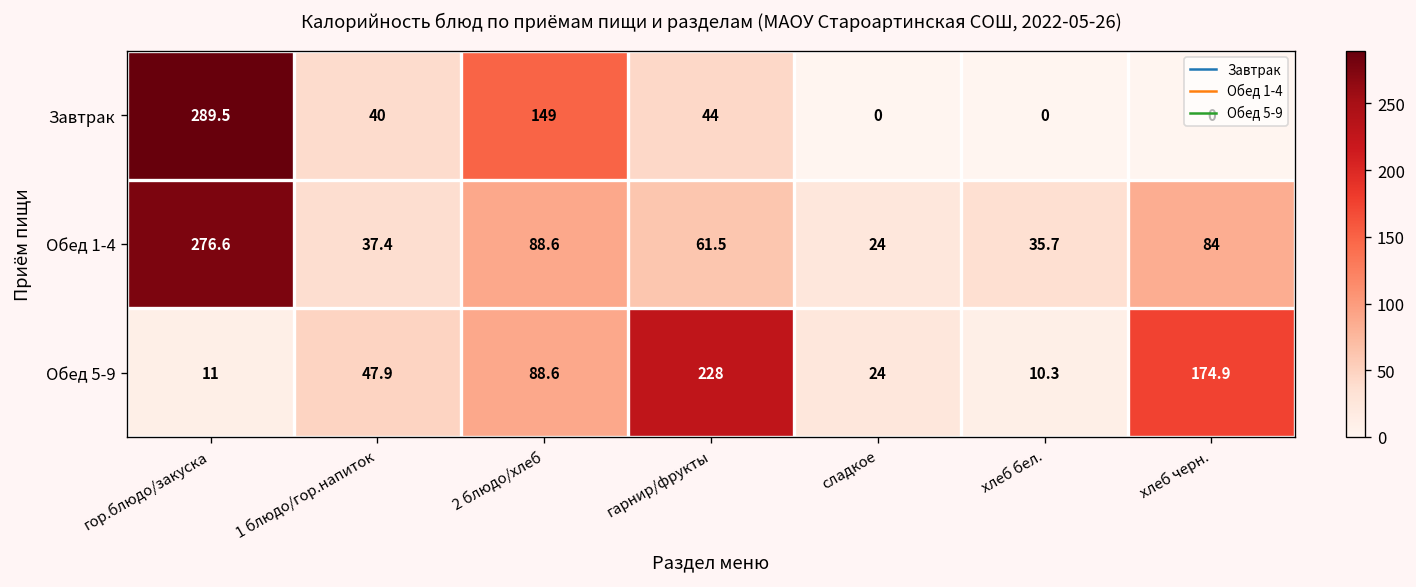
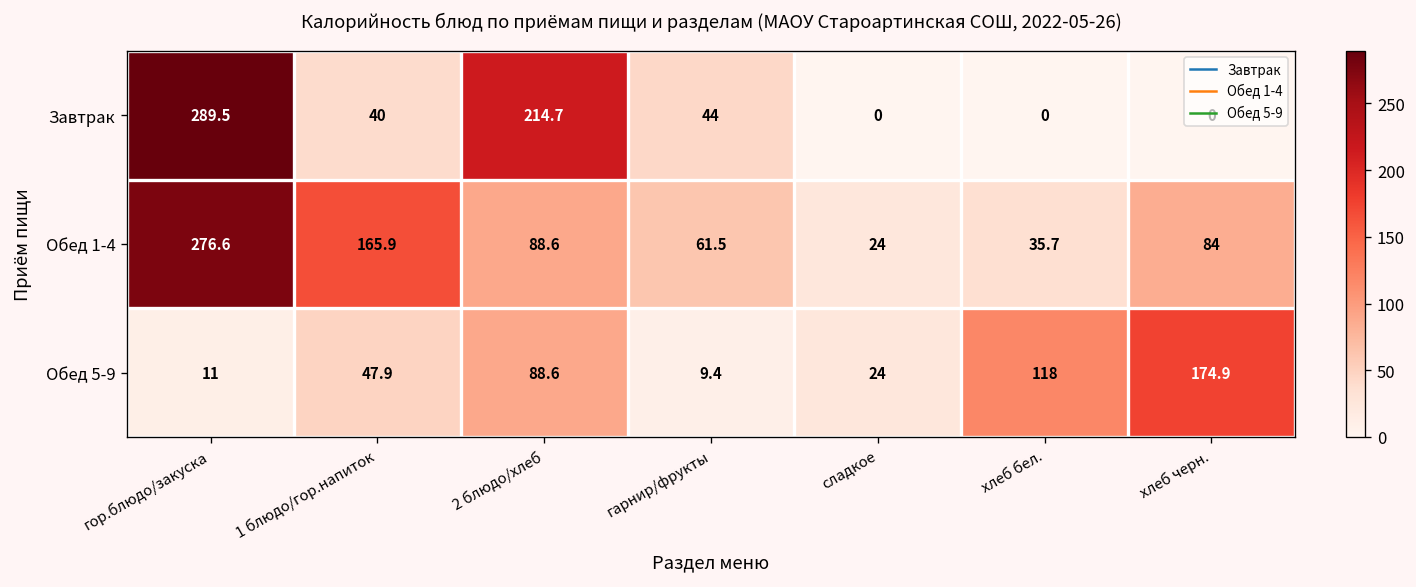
Завтрак, 2 блюдо/хлеб: 149 -> 214.7
Обед 1-4, 1 блюдо/гор.напиток: 37.4 -> 165.9
Обед 5-9, гарнир/фрукты: 228 -> 9.4
Обед 5-9, хлеб бел.: 10.3 -> 118
